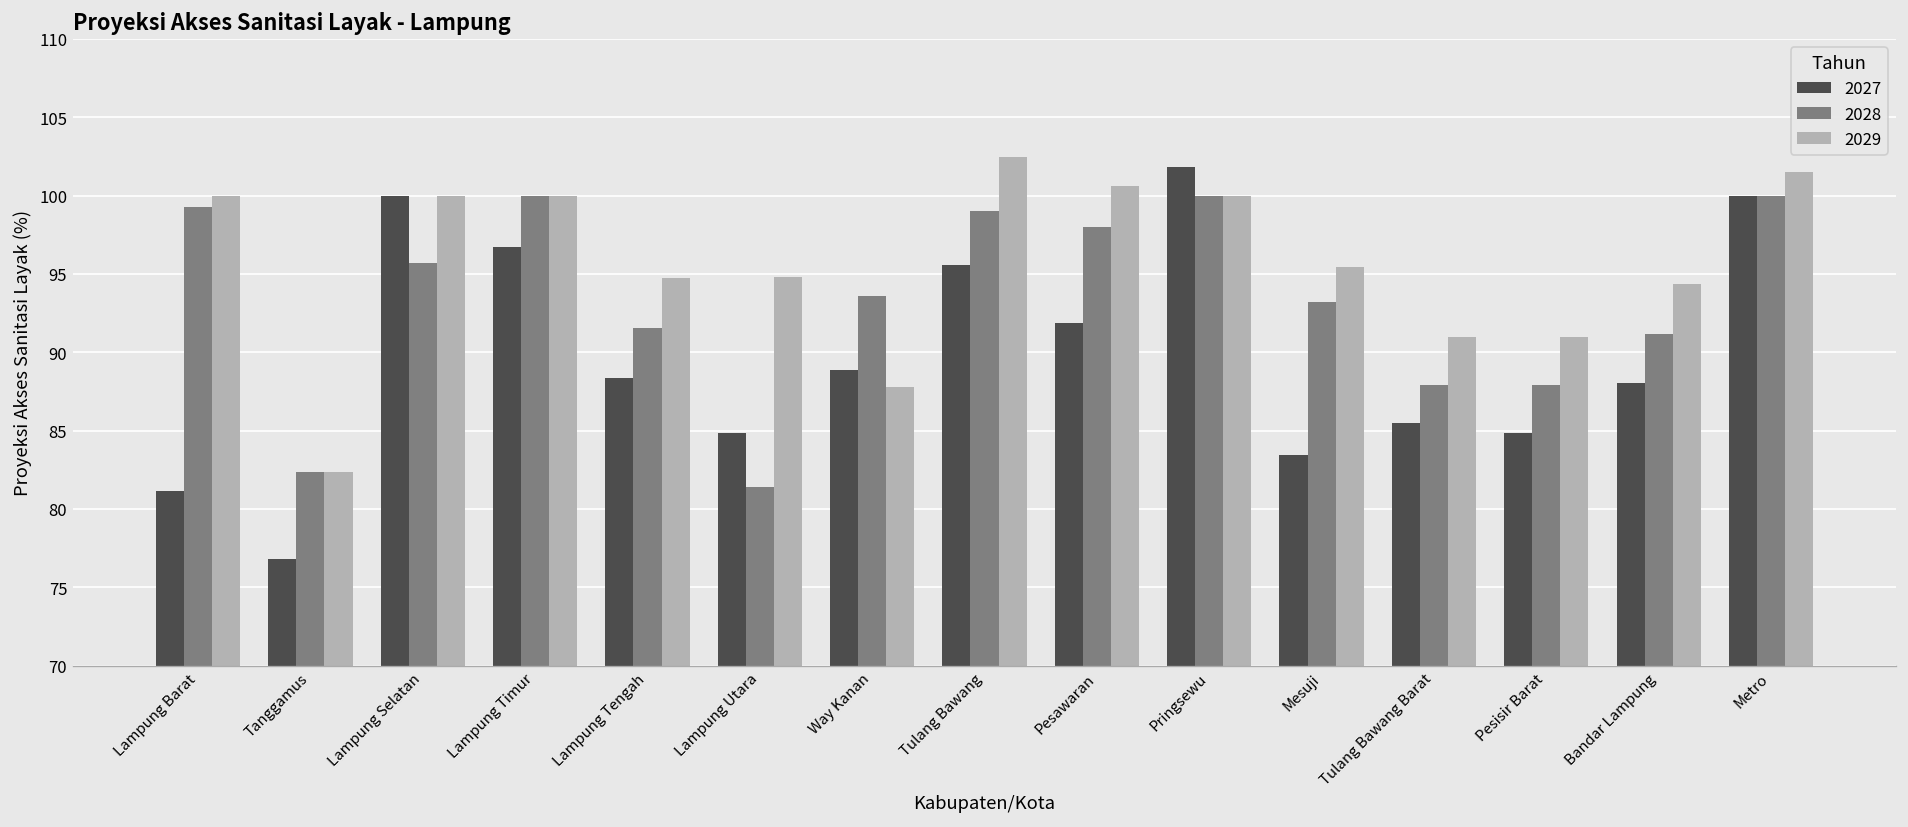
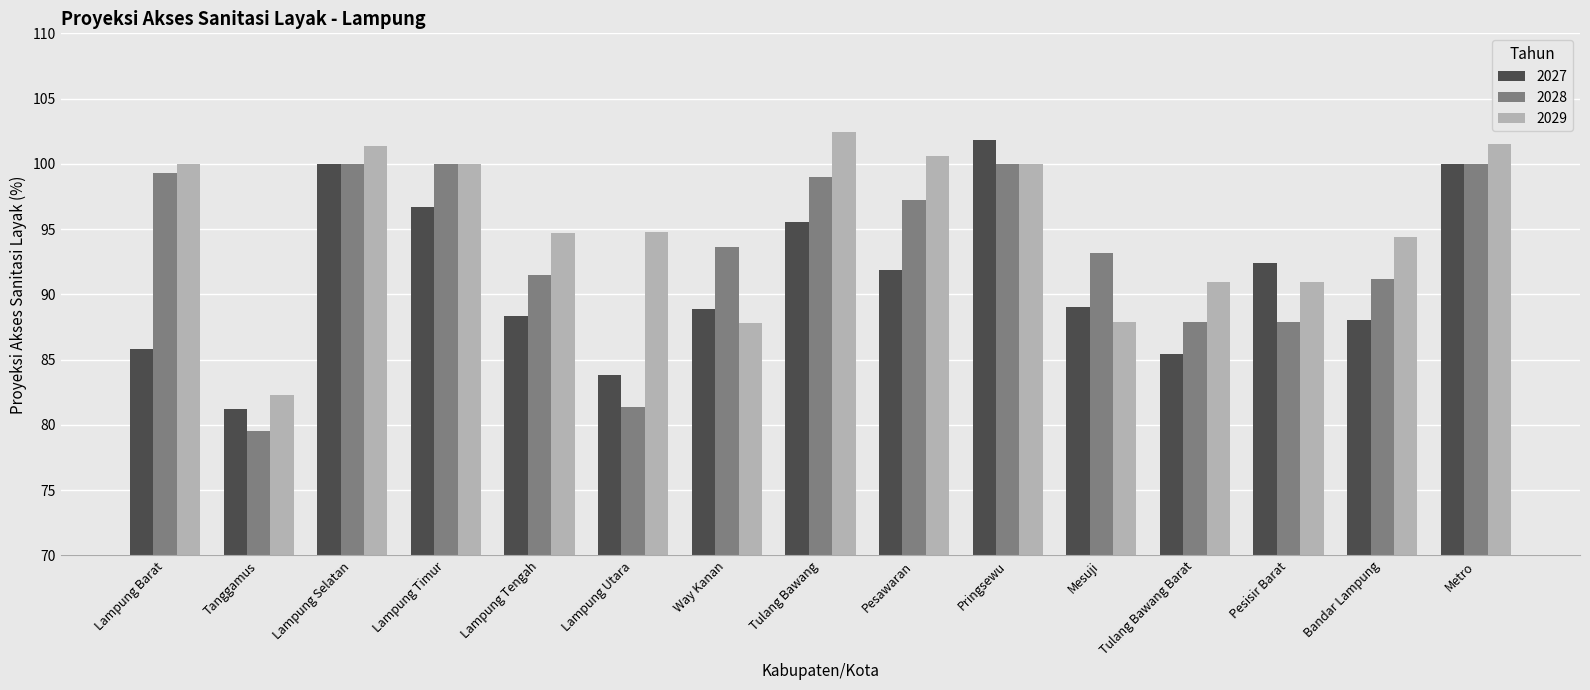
2027, Lampung Barat: 81.2 -> 85.8
2027, Tanggamus: 76.8 -> 81.2
2028, Tanggamus: 82.4 -> 79.6
2028, Lampung Selatan: 95.7 -> 100.0
2029, Lampung Selatan: 100.0 -> 101.4
2027, Lampung Utara: 84.8 -> 83.8
2028, Pesawaran: 98.0 -> 97.2
2027, Mesuji: 83.4 -> 89.0
2029, Mesuji: 95.4 -> 87.9
2027, Pesisir Barat: 84.8 -> 92.4
